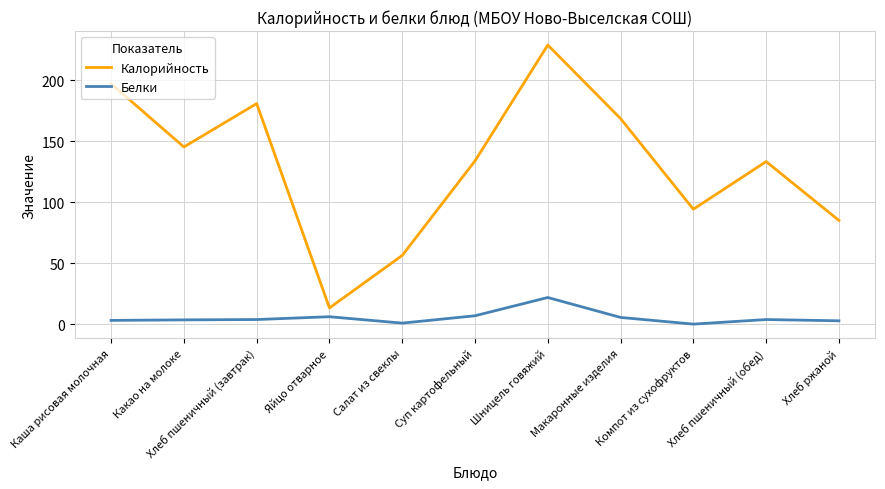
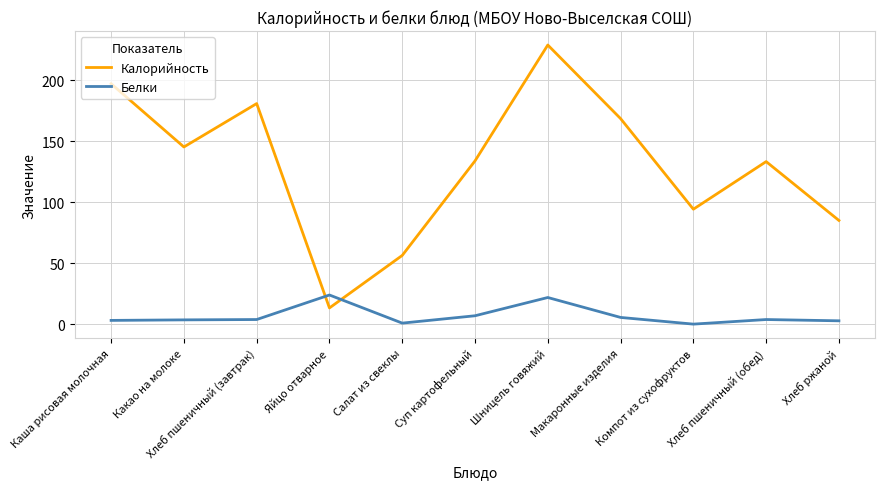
Белки, Яйцо отварное: 6 -> 24
